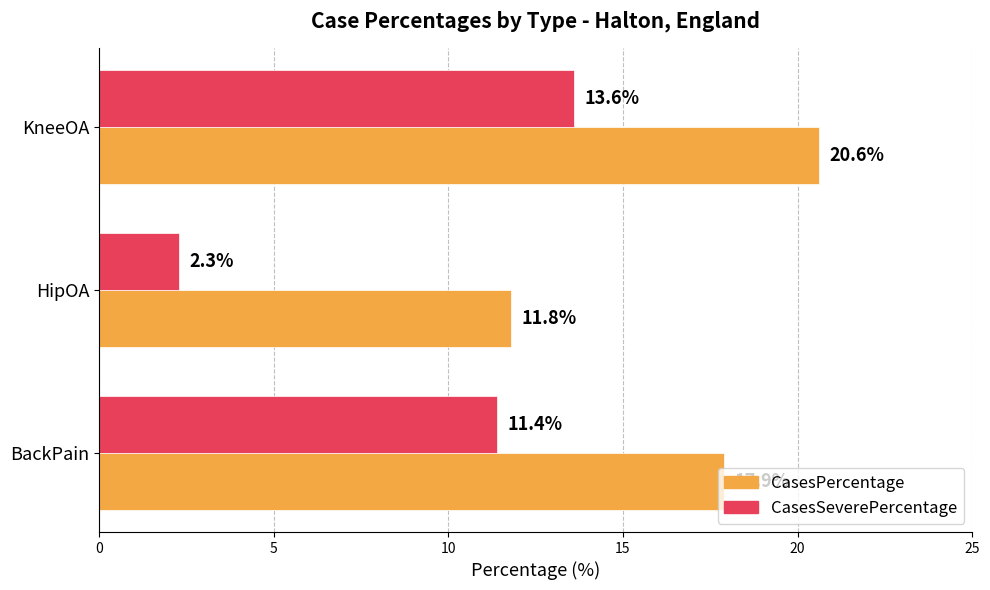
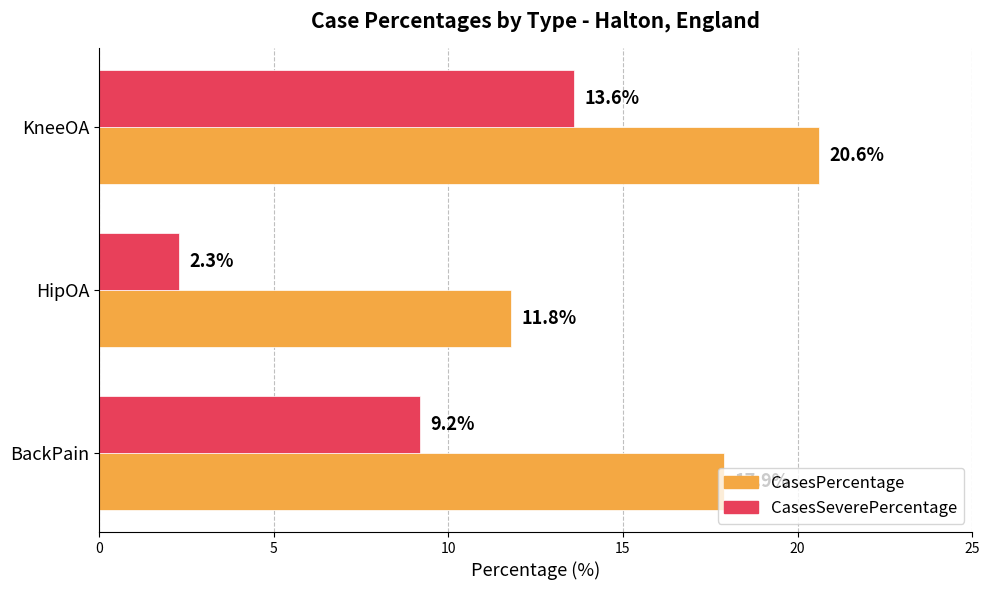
CasesSeverePercentage, BackPain: 11.4% -> 9.2%
